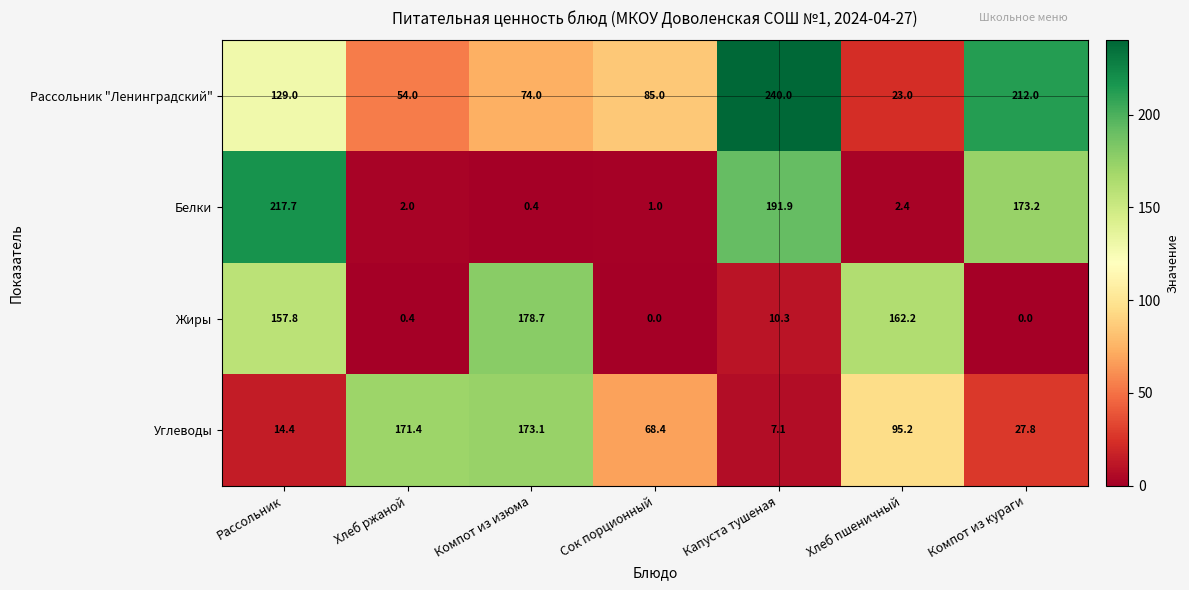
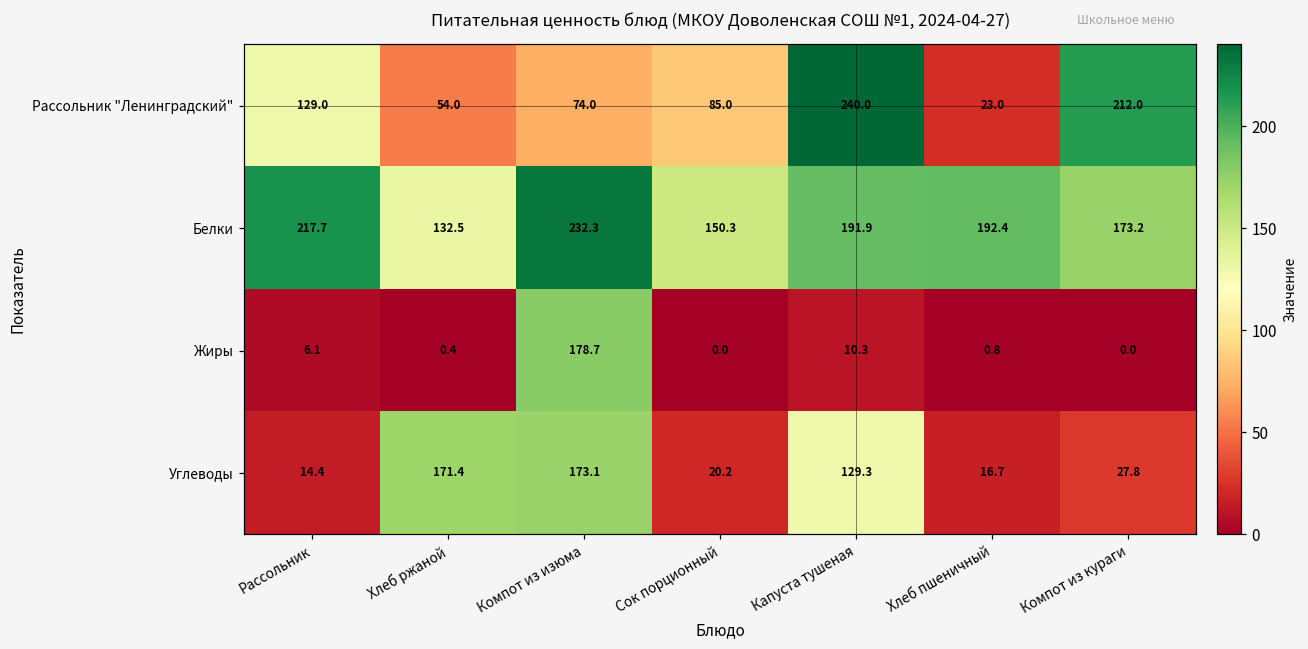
Белки, Хлеб ржаной: 2.0 -> 132.5
Белки, Компот из изюма: 0.4 -> 232.3
Белки, Сок порционный: 1.0 -> 150.3
Белки, Хлеб пшеничный: 2.4 -> 192.4
Жиры, Рассольник: 157.8 -> 6.1
Жиры, Хлеб пшеничный: 162.2 -> 0.8
Углеводы, Сок порционный: 68.4 -> 20.2
Углеводы, Капуста тушеная: 7.1 -> 129.3
Углеводы, Хлеб пшеничный: 95.2 -> 16.7
